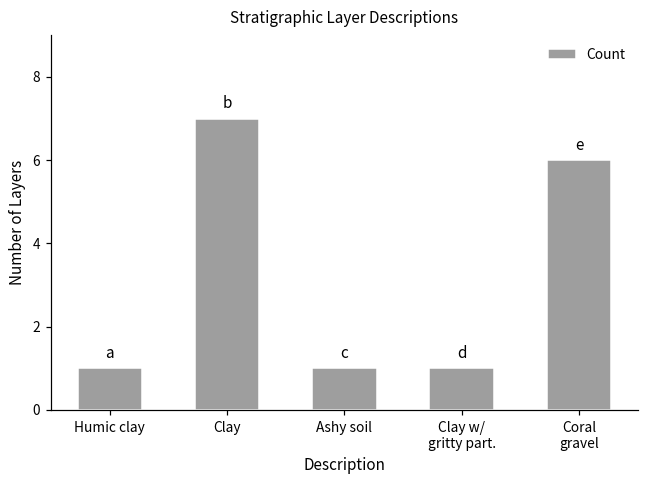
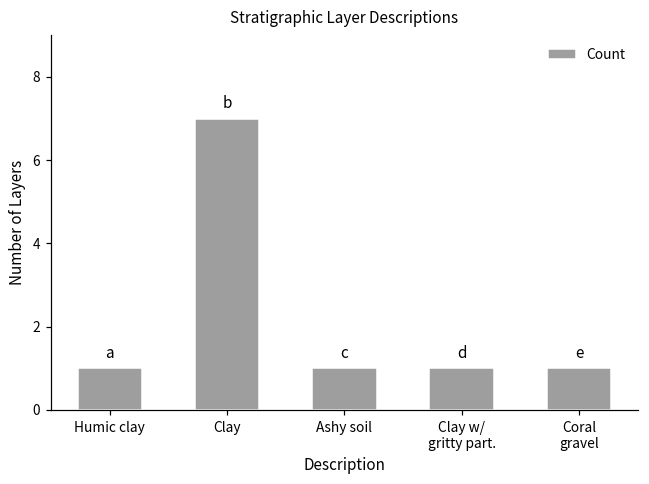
Coral gravel: 6 -> 1
